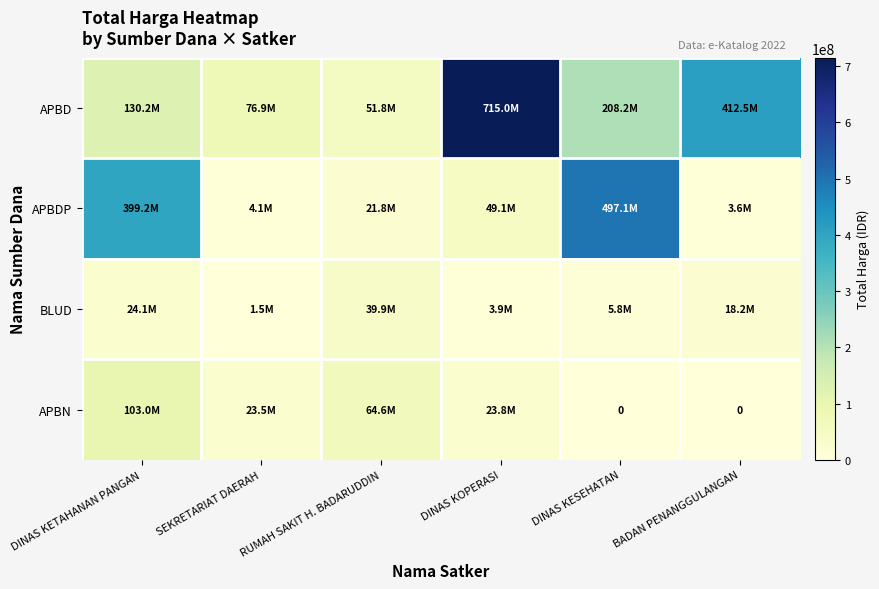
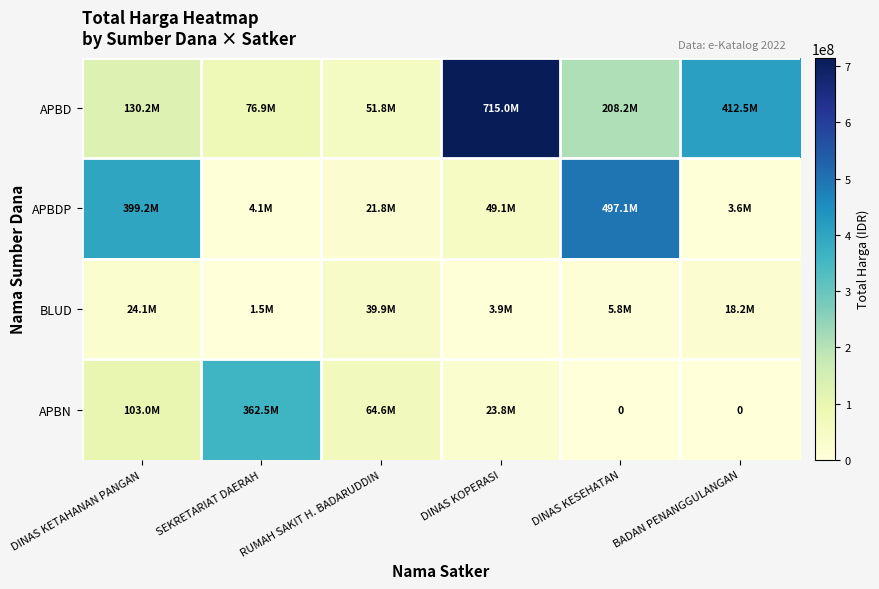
APBN, SEKRETARIAT DAERAH: 23.5M -> 362.5M
